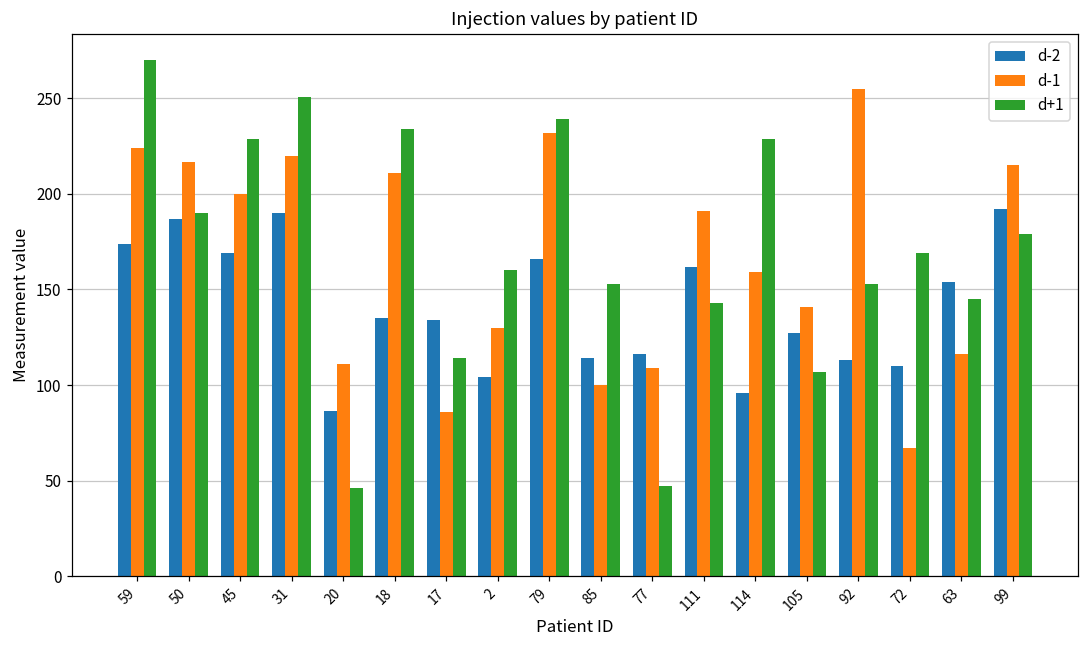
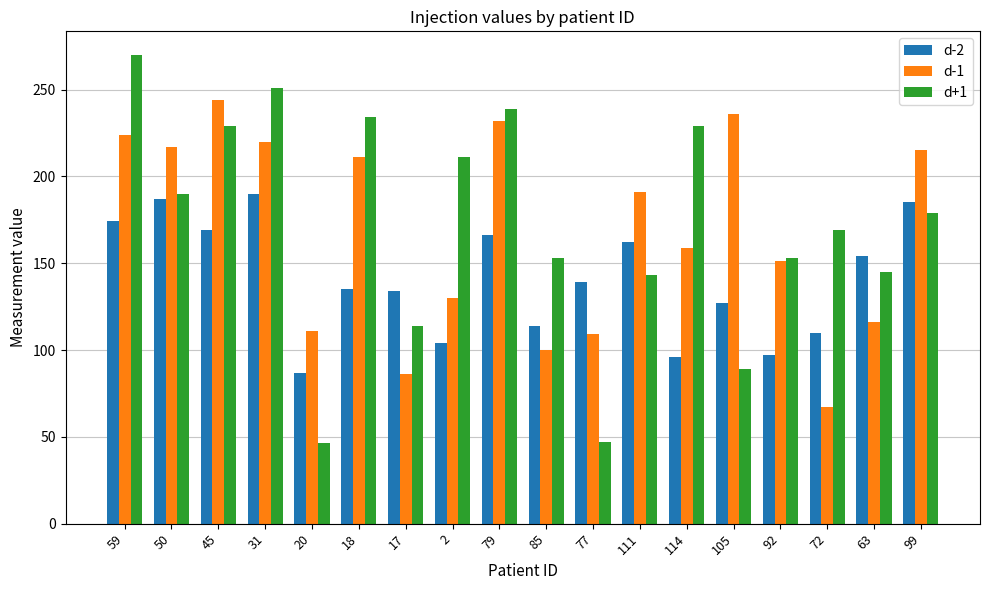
d-1, 45: 200 -> 244
d+1, 2: 160 -> 211
d-2, 77: 116 -> 139
d-1, 105: 141 -> 236
d+1, 105: 107 -> 89
d-2, 92: 113 -> 97
d-1, 92: 255 -> 151
d-2, 99: 192 -> 185
